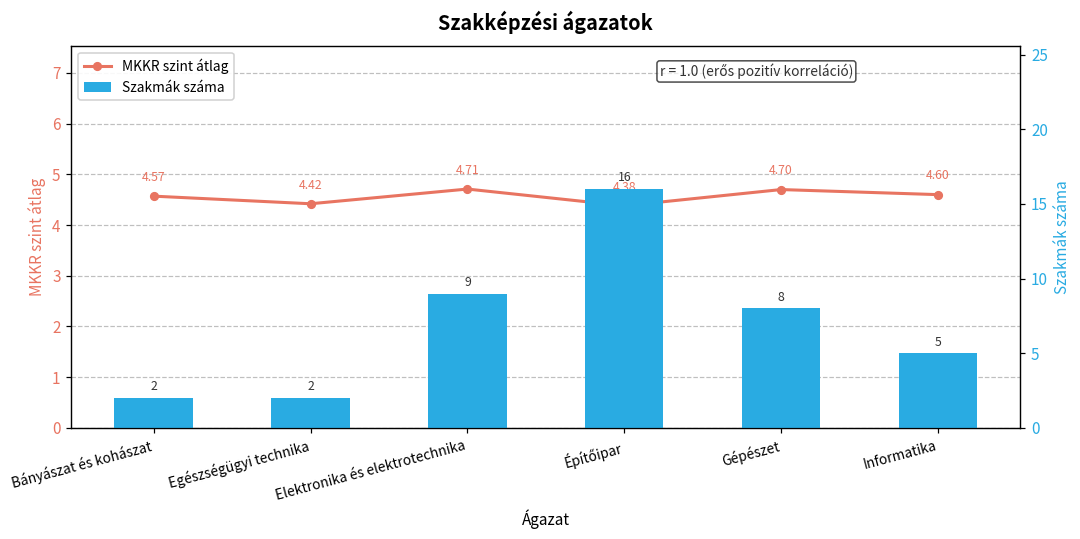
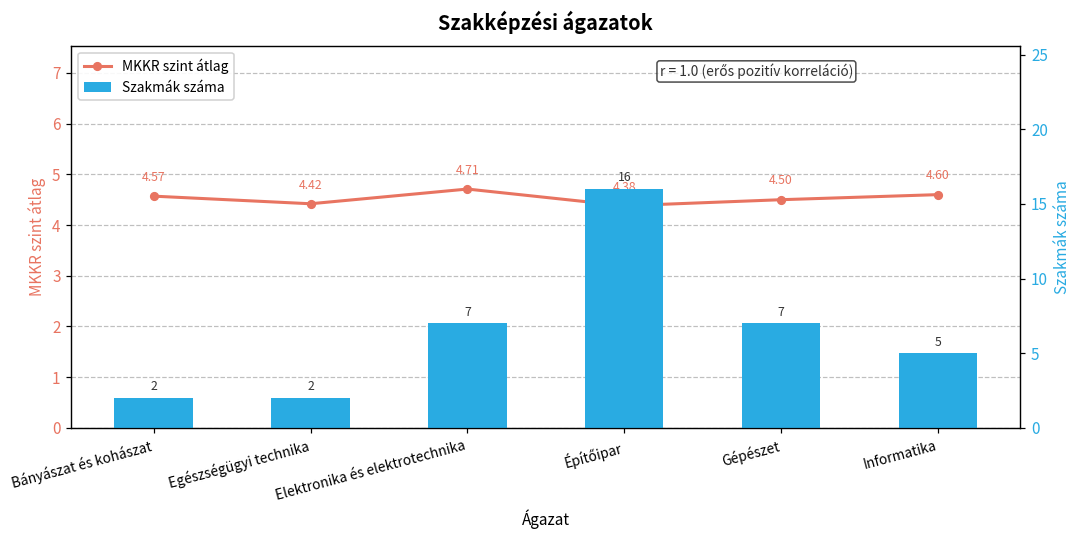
MKKR szint átlag, Gépészet: 4.70 -> 4.50
Szakmák száma, Elektronika és elektrotechnika: 9 -> 7
Szakmák száma, Gépészet: 8 -> 7
